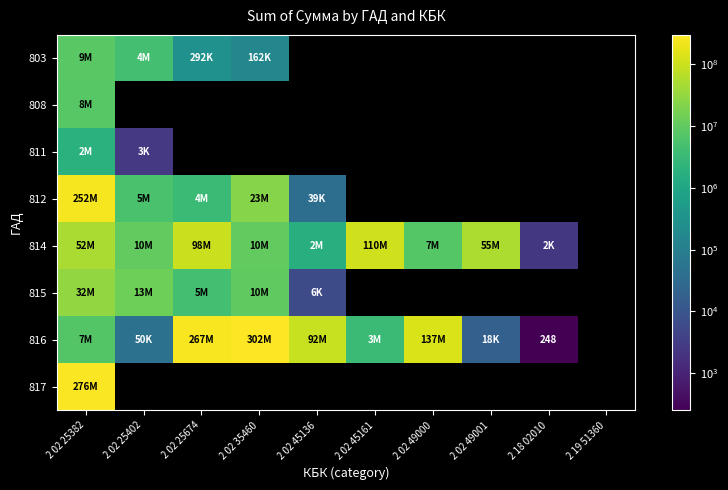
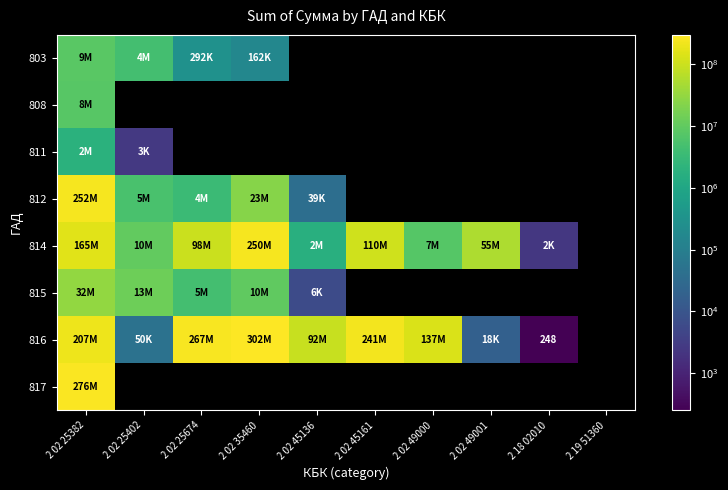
814, 2 02 25382: 52M -> 165M
814, 2 02 35460: 10M -> 250M
816, 2 02 25382: 7M -> 207M
816, 2 02 45161: 3M -> 241M
